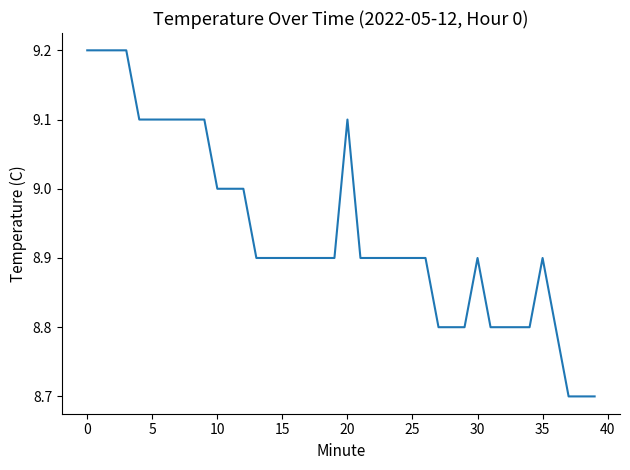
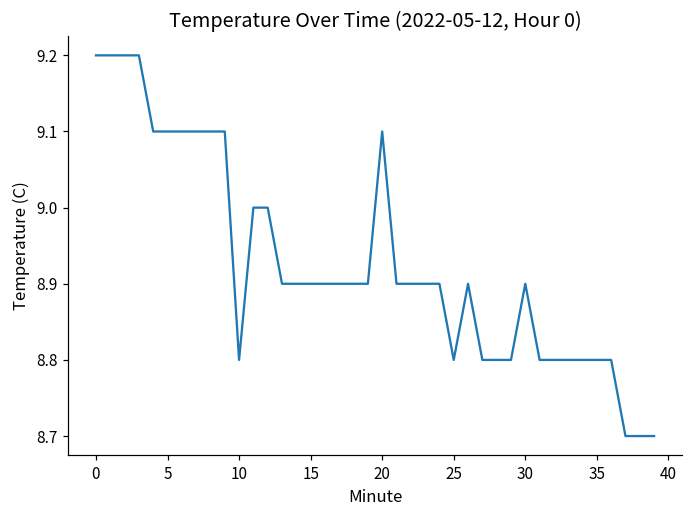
10: 9.0 -> 8.8
25: 8.9 -> 8.8
35: 8.9 -> 8.8
